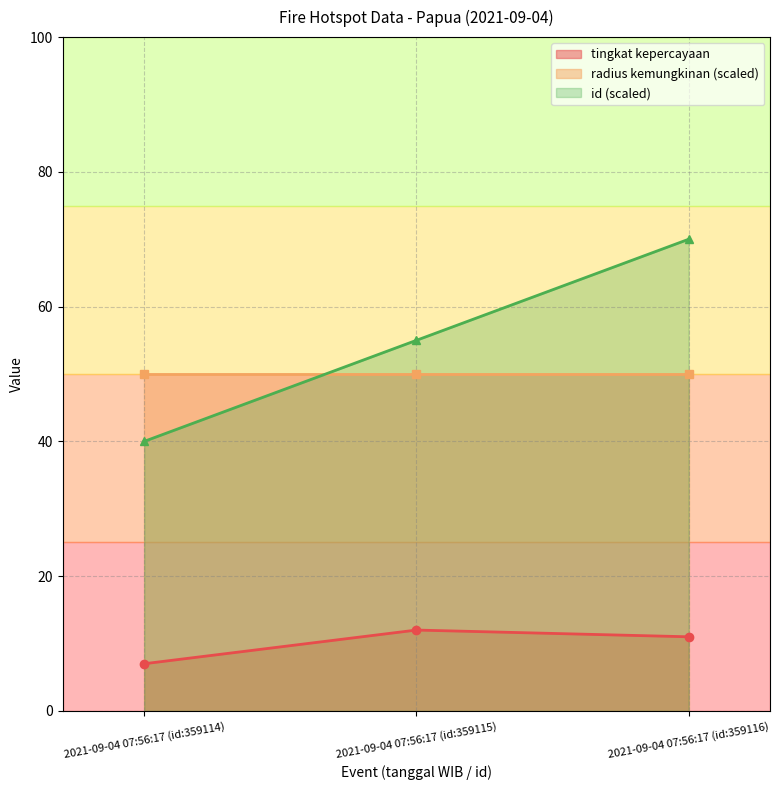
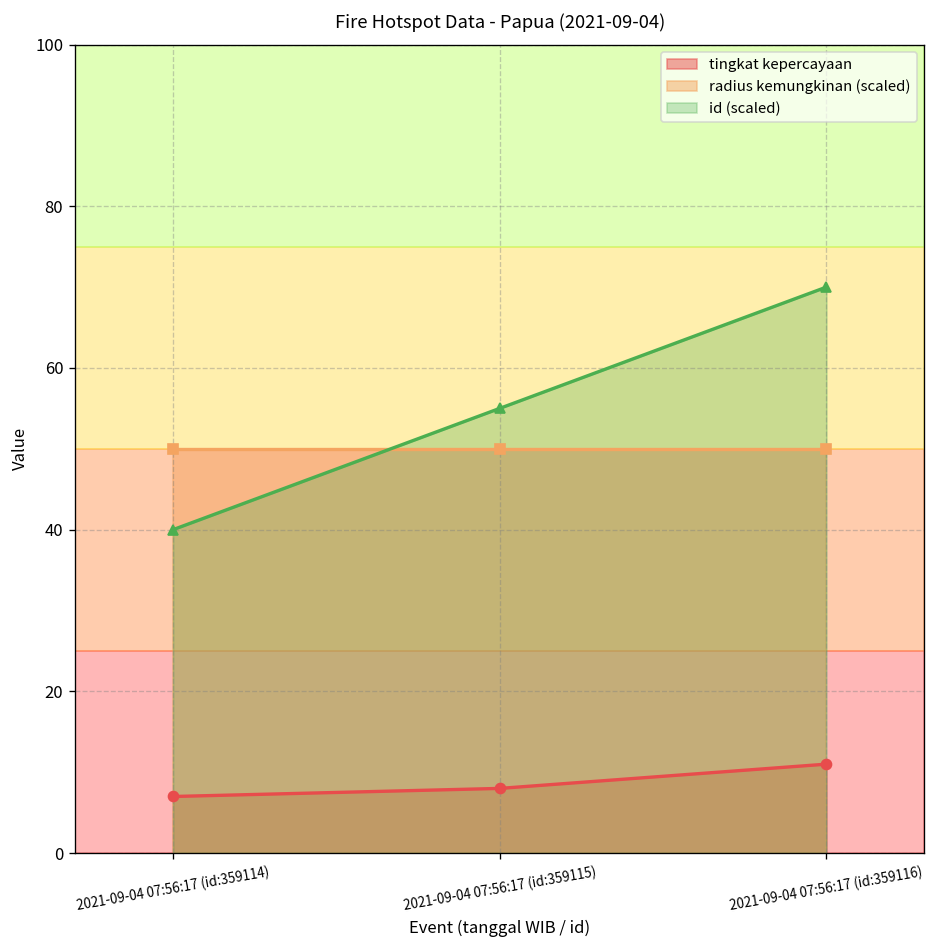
tingkat kepercayaan, 2021-09-04 07:56:17 (id:359115): 12 -> 8
